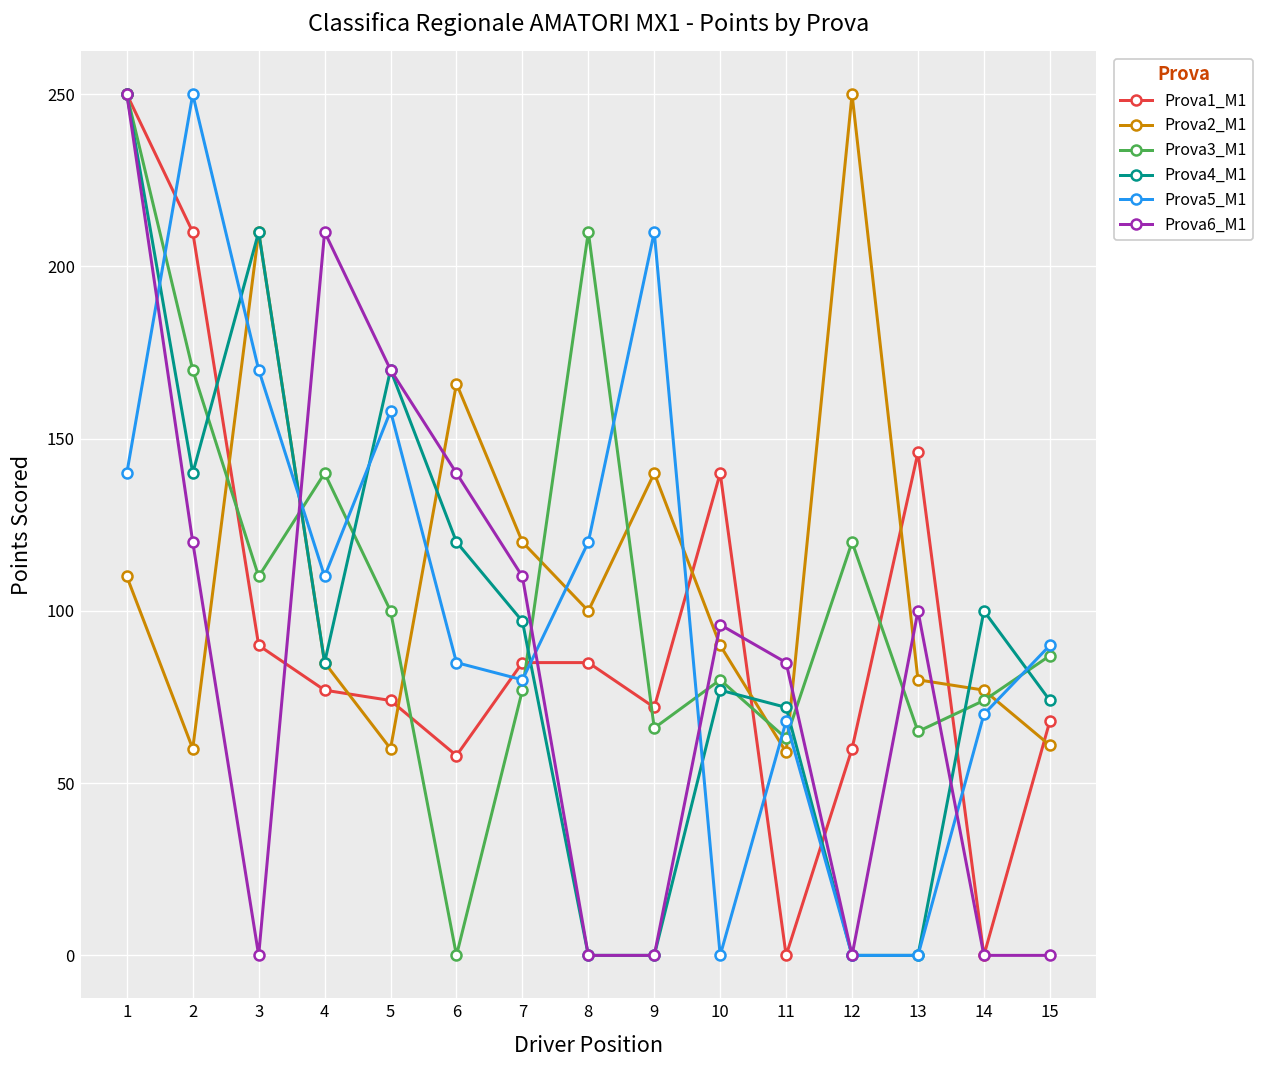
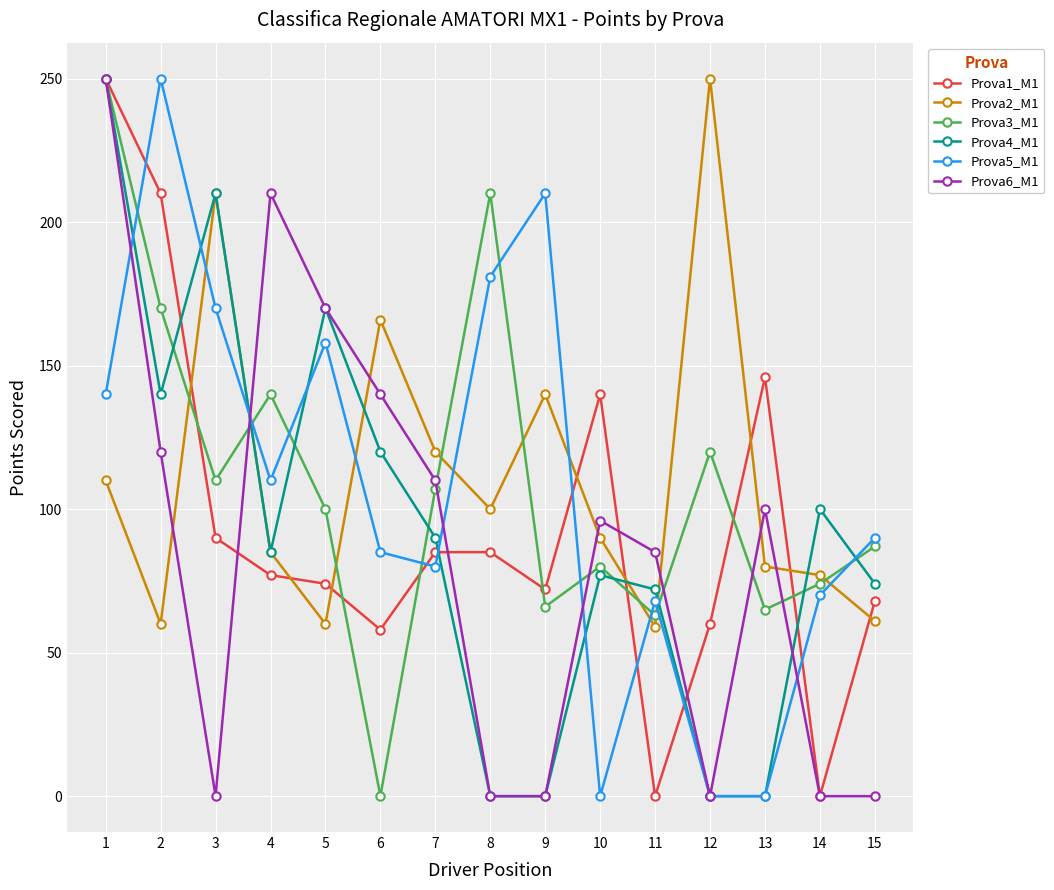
Prova3_M1, 7: 77 -> 107
Prova4_M1, 7: 97 -> 90
Prova5_M1, 8: 120 -> 181
